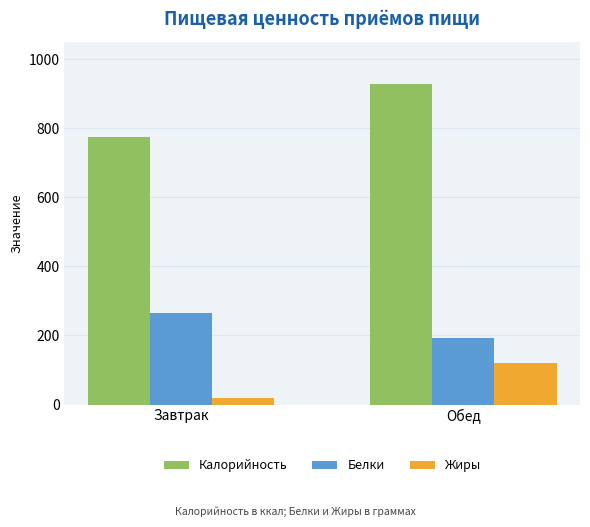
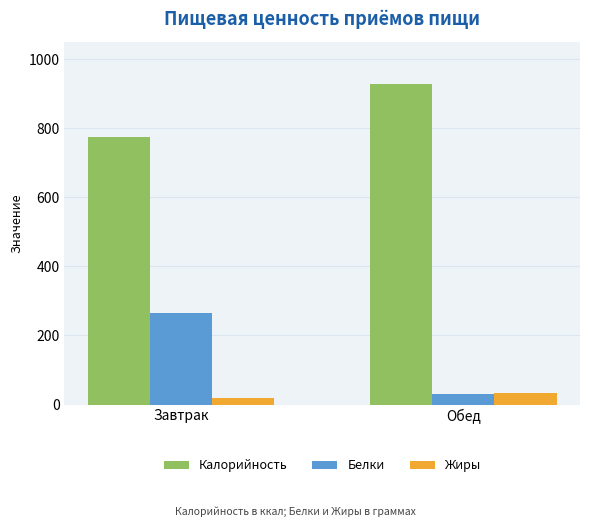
Белки, Обед: 190 -> 30
Жиры, Обед: 120 -> 30
